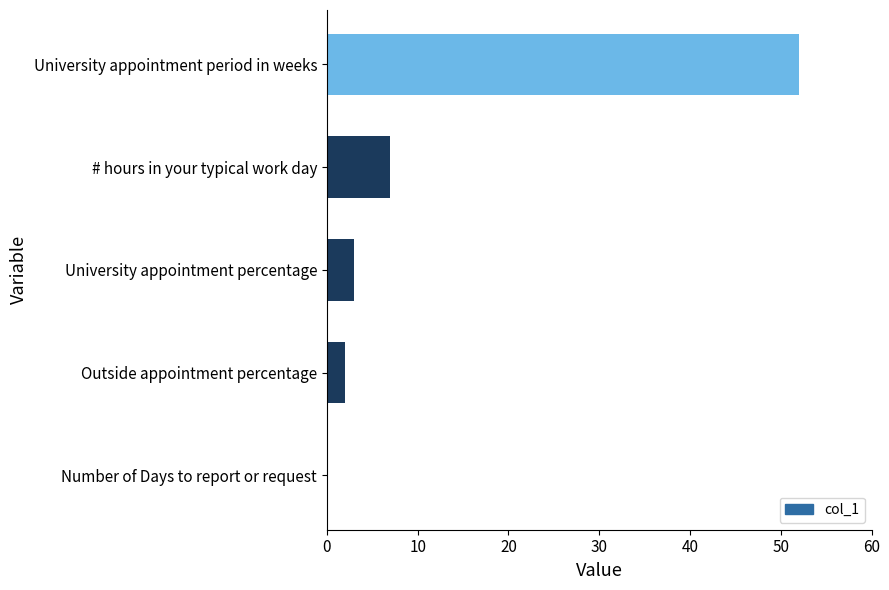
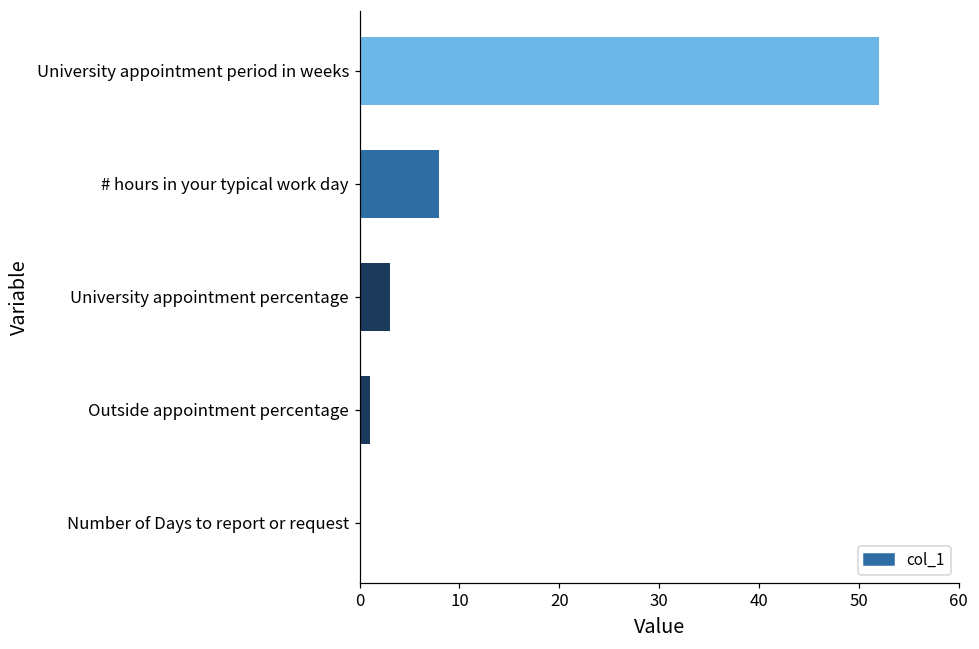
# hours in your typical work day: 7 -> 8
Outside appointment percentage: 2 -> 1
